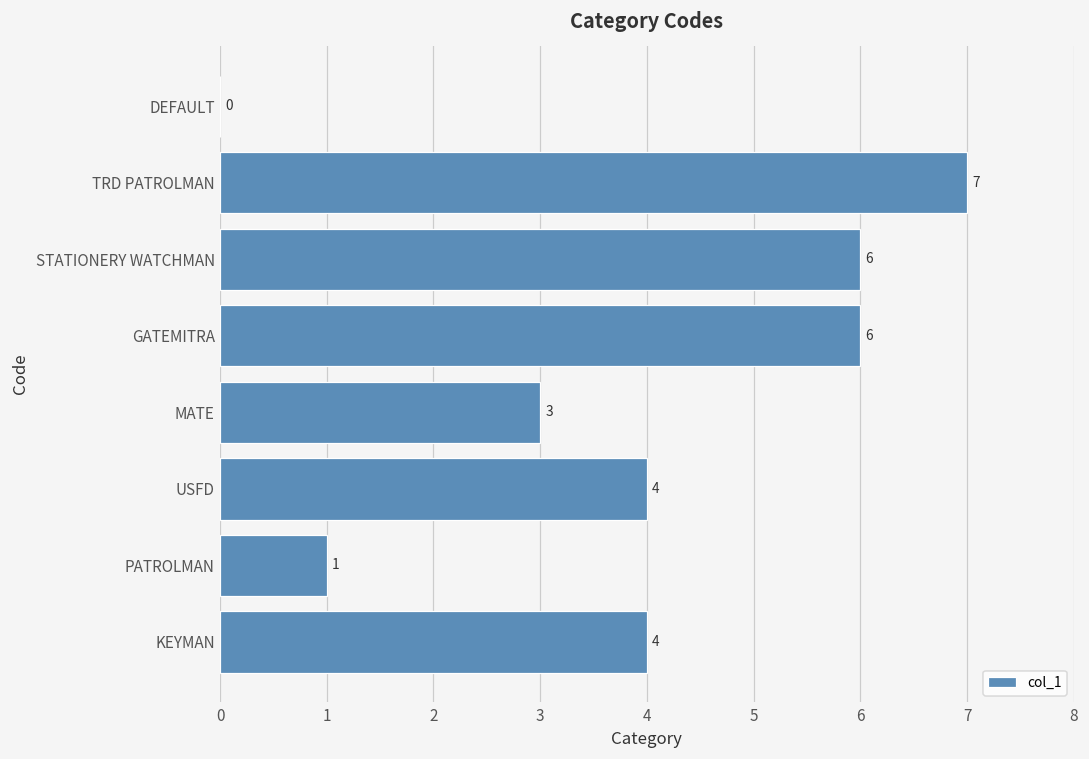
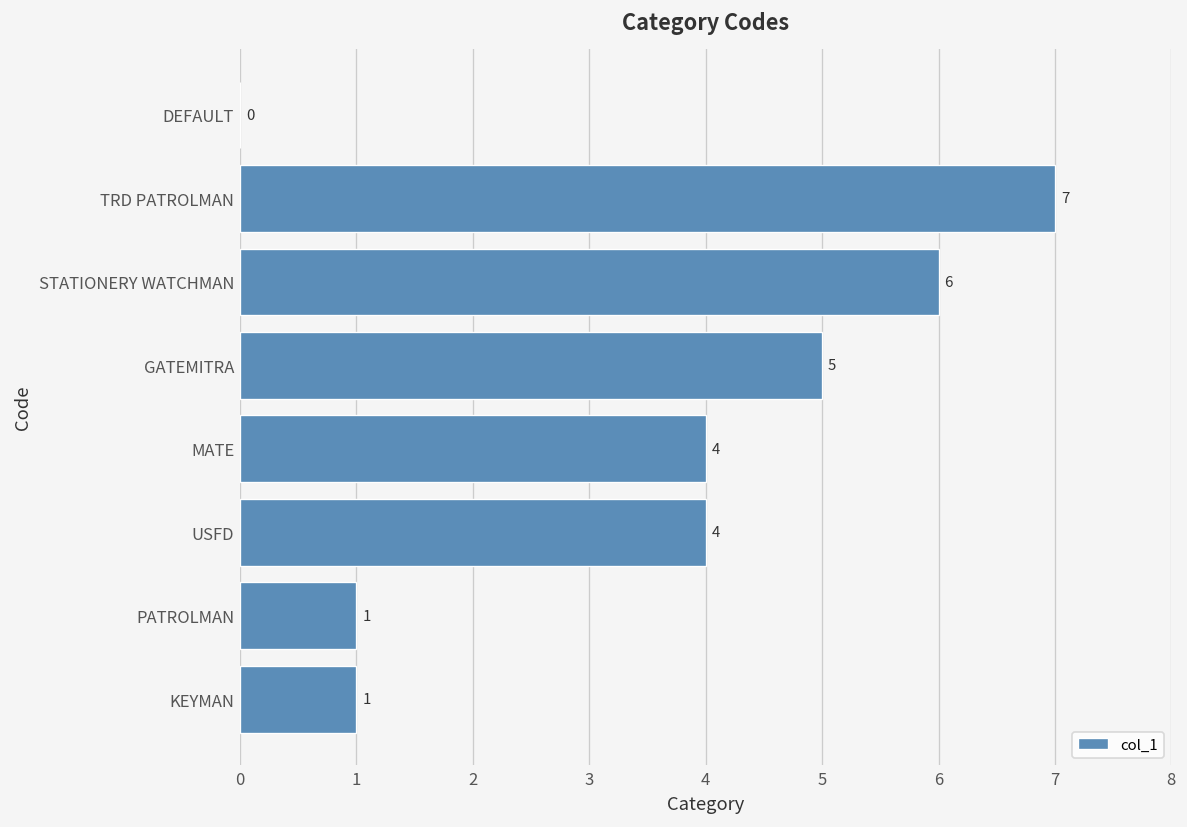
GATEMITRA: 6 -> 5
MATE: 3 -> 4
KEYMAN: 4 -> 1
